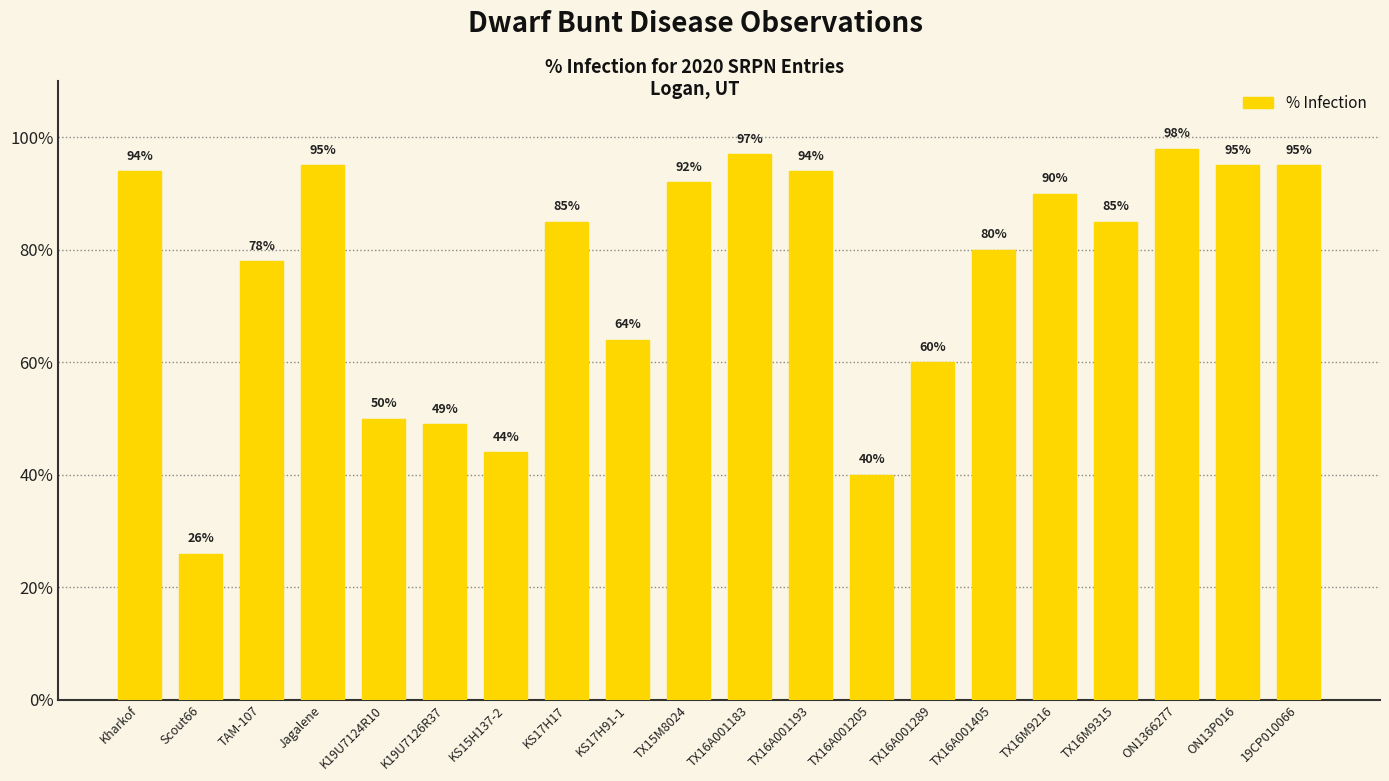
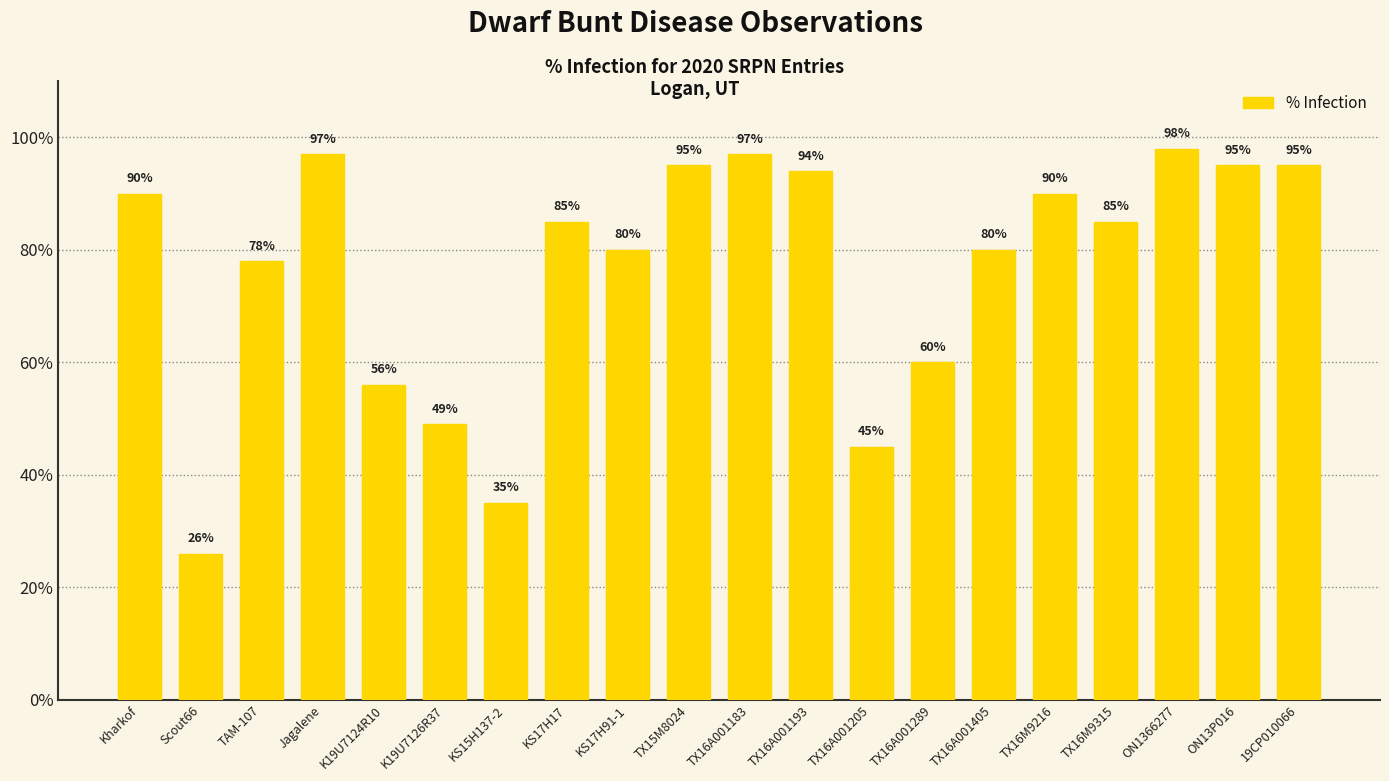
Kharkof: 94% -> 90%
Jagalene: 95% -> 97%
K19U7124R10: 50% -> 56%
KS15H137-2: 44% -> 35%
KS17H91-1: 64% -> 80%
TX15M8024: 92% -> 95%
TX16A001205: 40% -> 45%
